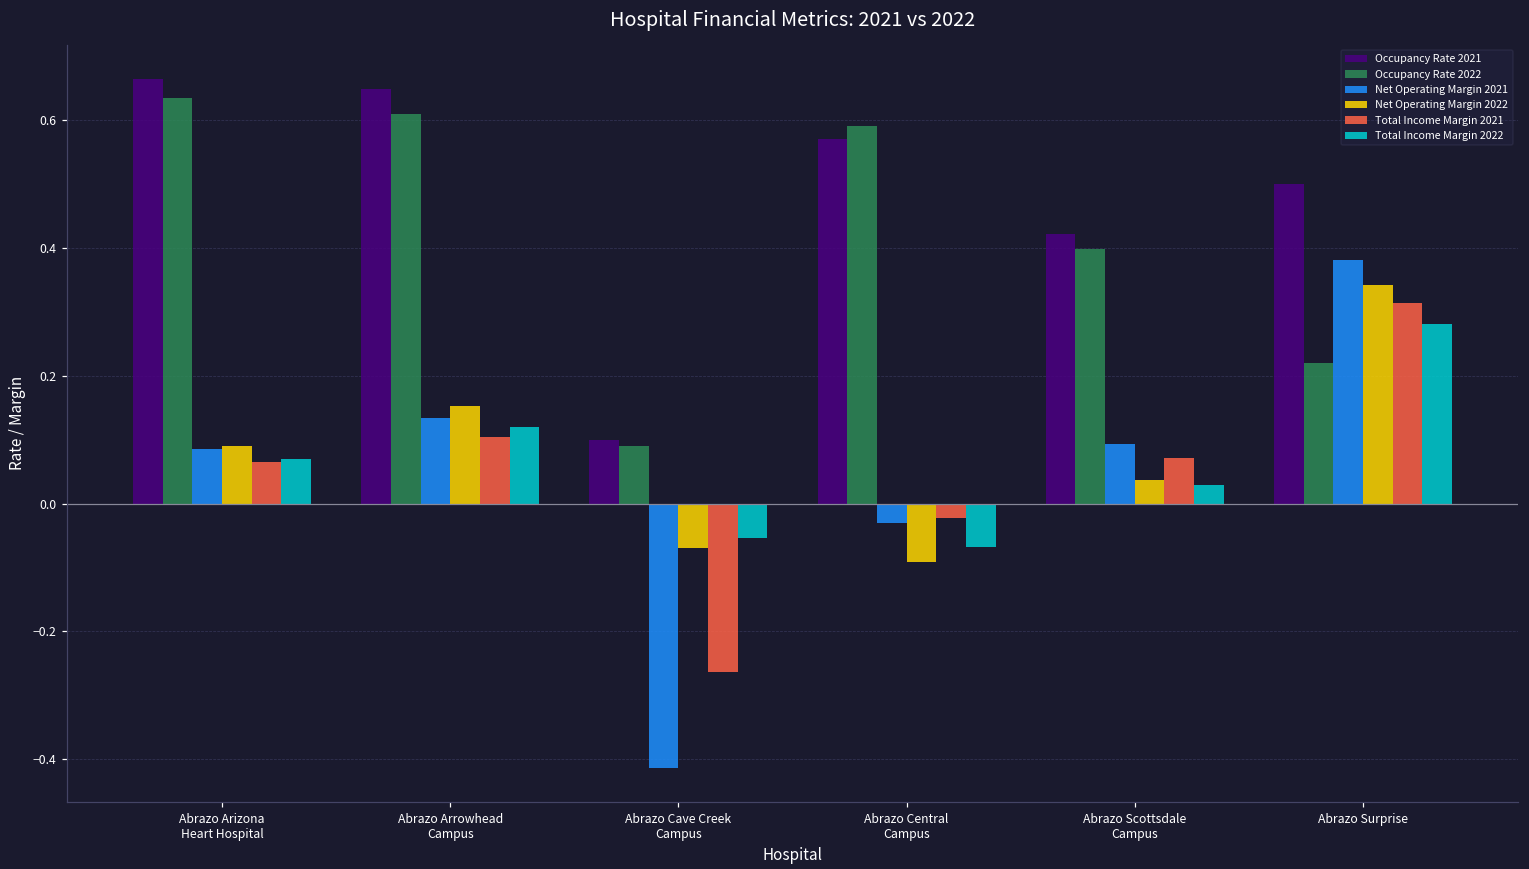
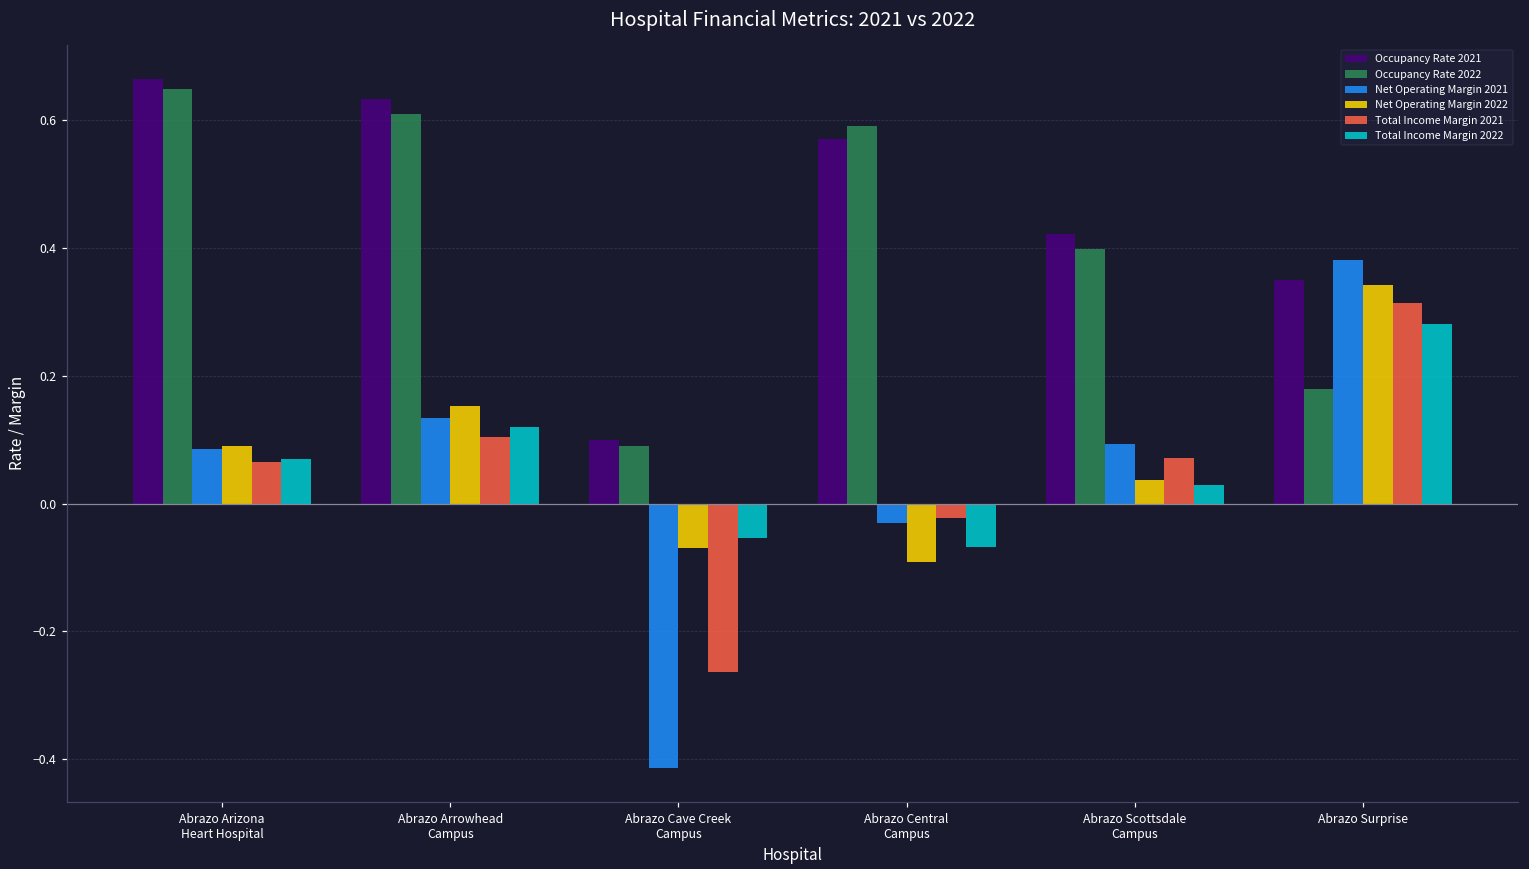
Occupancy Rate 2022, Abrazo Arizona Heart Hospital: 0.64 -> 0.65
Occupancy Rate 2021, Abrazo Arrowhead Campus: 0.65 -> 0.63
Occupancy Rate 2021, Abrazo Surprise: 0.50 -> 0.35
Occupancy Rate 2022, Abrazo Surprise: 0.22 -> 0.18
